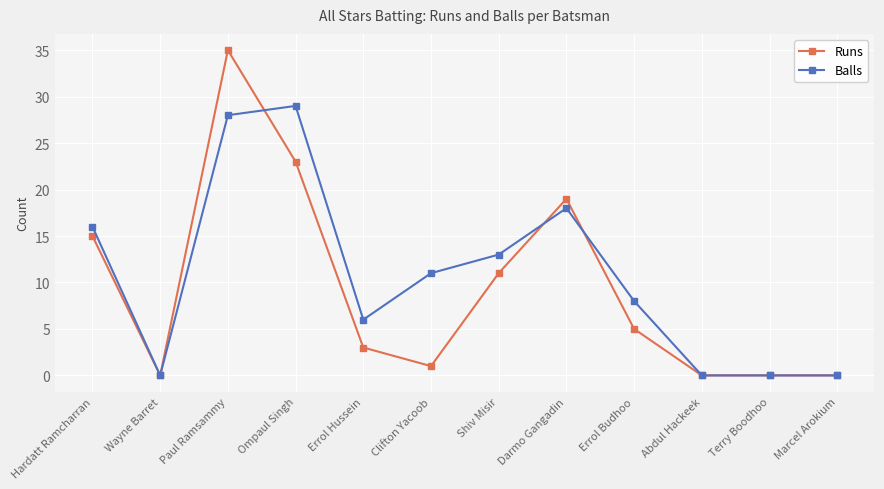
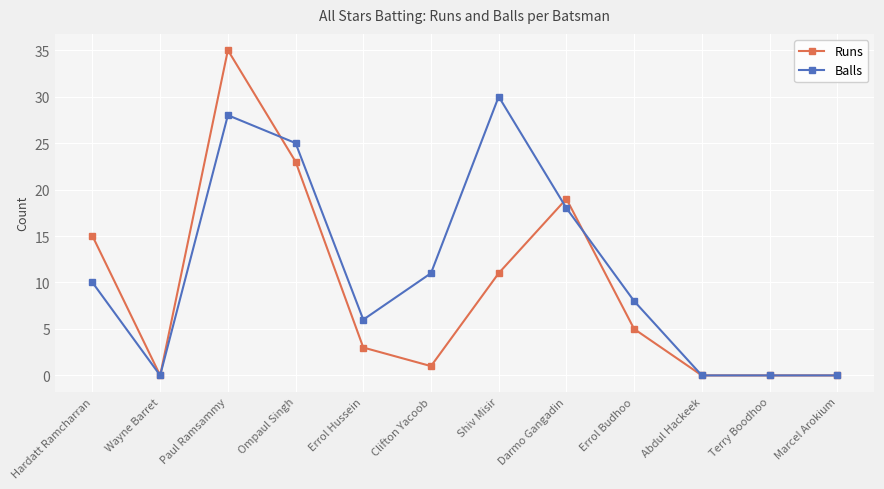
Balls, Hardatt Ramcharran: 16 -> 10
Balls, Ompaul Singh: 29 -> 25
Balls, Shiv Misir: 13 -> 30
